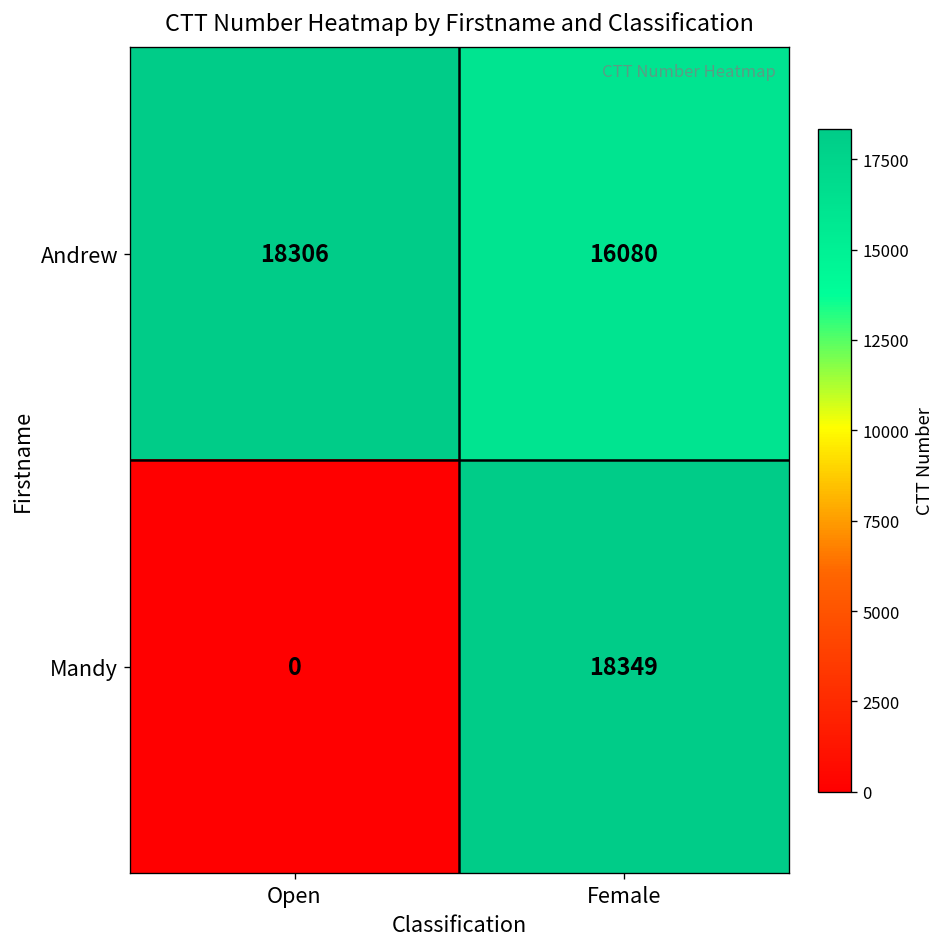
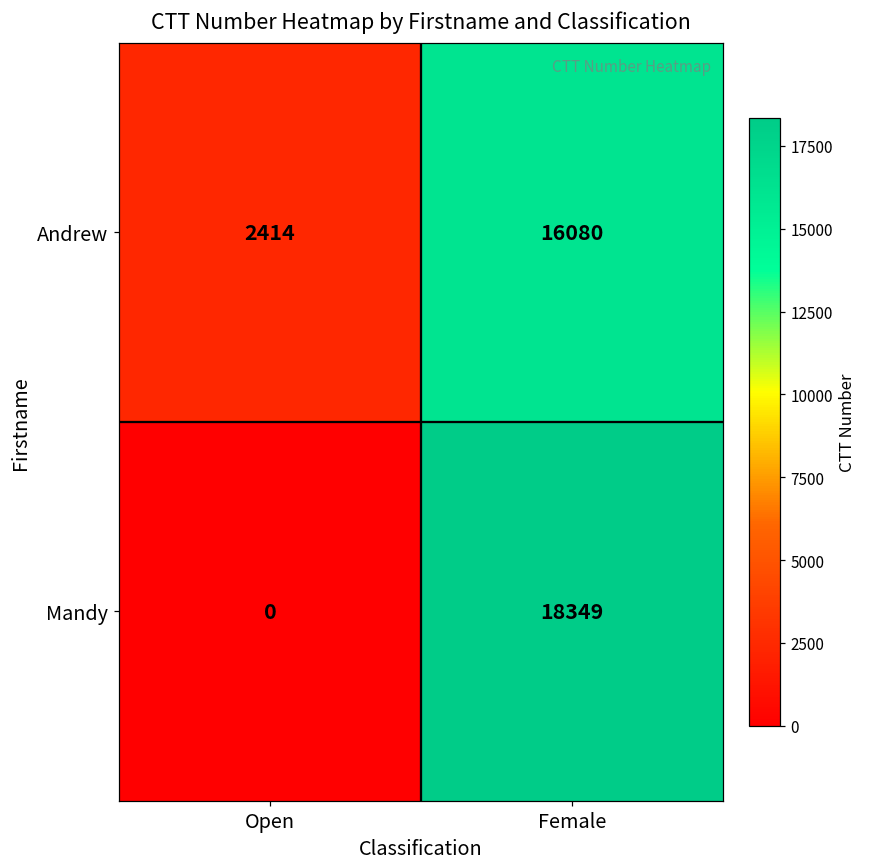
Andrew, Open: 18306 -> 2414
